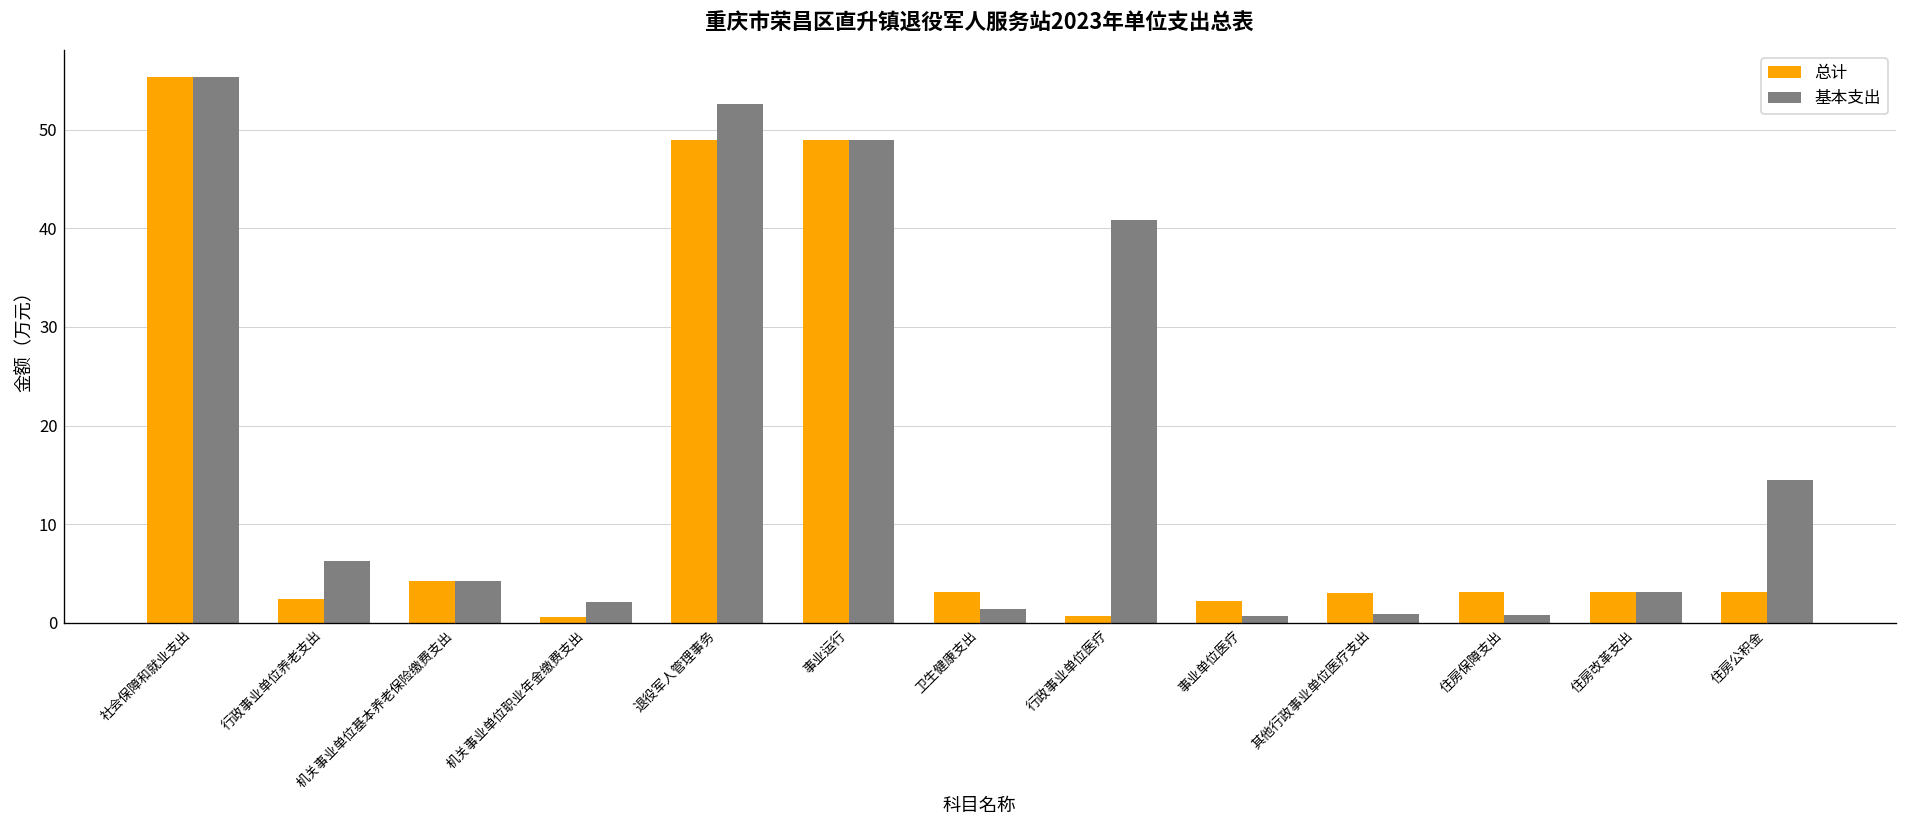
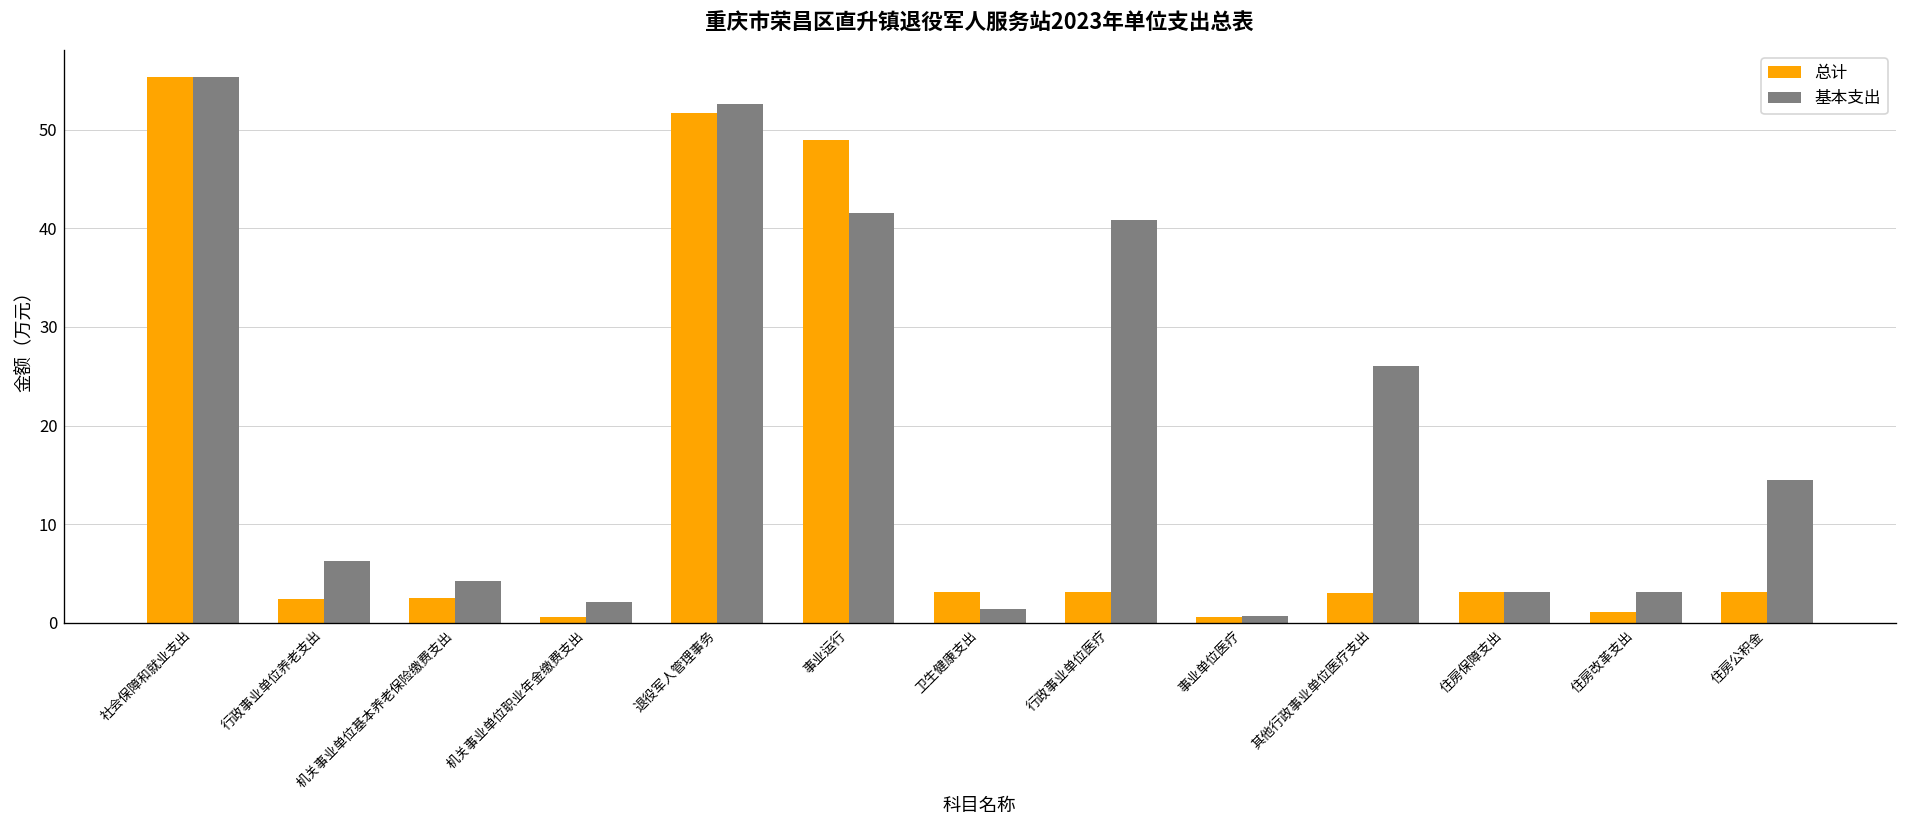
总计, 机关事业单位基本养老保险缴费支出: 4 -> 3
总计, 退役军人管理事务: 49 -> 52
基本支出, 事业运行: 49 -> 42
总计, 行政事业单位医疗: 1 -> 3
总计, 事业单位医疗: 2 -> 1
基本支出, 其他行政事业单位医疗支出: 1 -> 26
基本支出, 住房保障支出: 1 -> 3
总计, 住房改革支出: 3 -> 1
